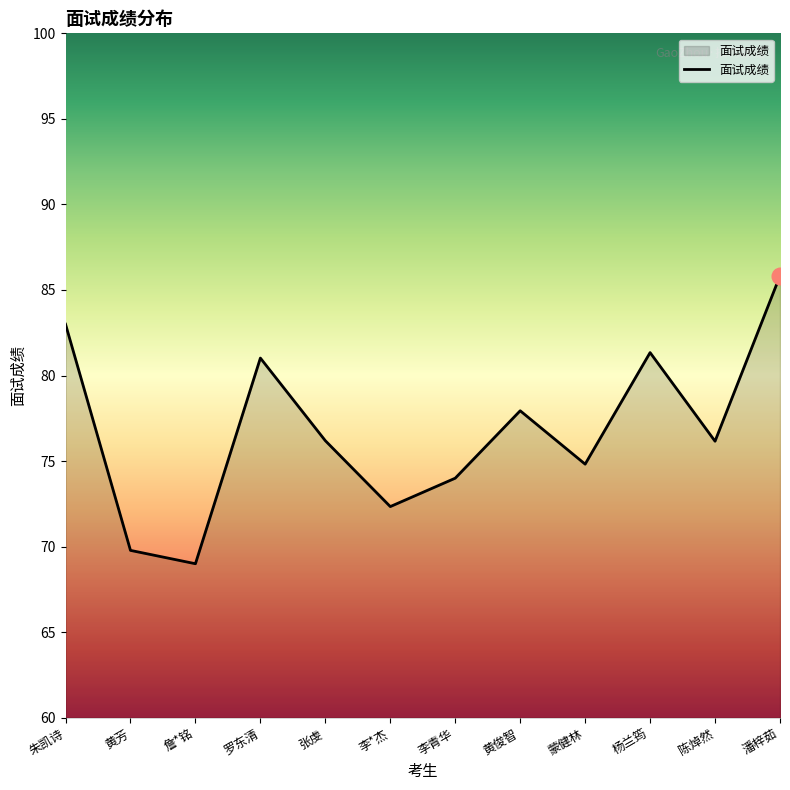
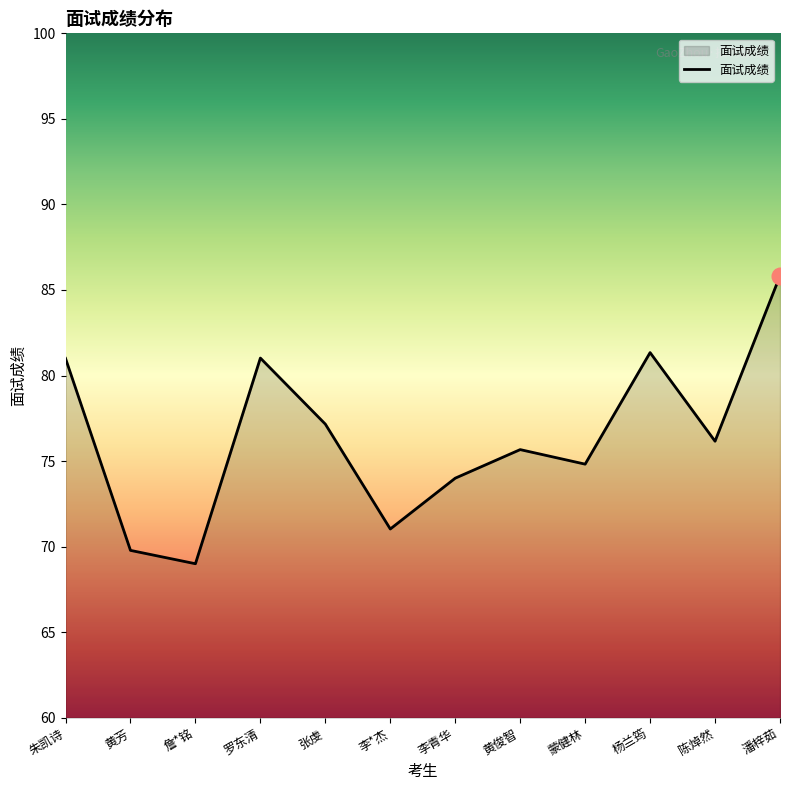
面试成绩, 朱凯诗: 83 -> 81
面试成绩, 张虔: 76.2 -> 77.2
面试成绩, 李*杰: 72.3 -> 71.0
面试成绩, 黄俊智: 77.9 -> 75.7
